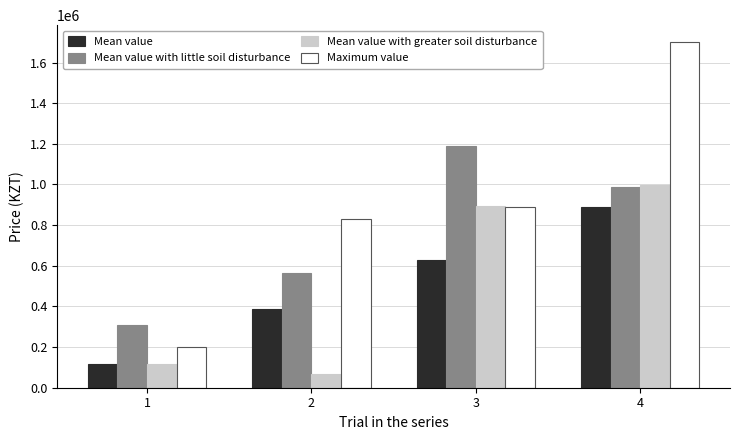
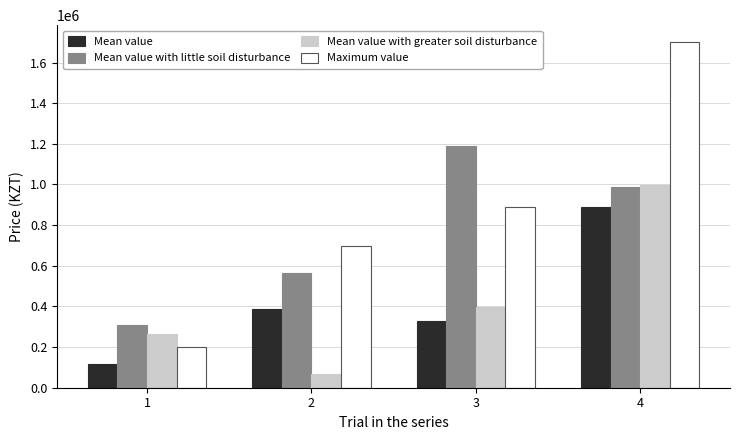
Mean value with greater soil disturbance, 1: 120000 -> 260000
Maximum value, 2: 830000 -> 700000
Mean value, 3: 630000 -> 330000
Mean value with greater soil disturbance, 3: 900000 -> 400000
